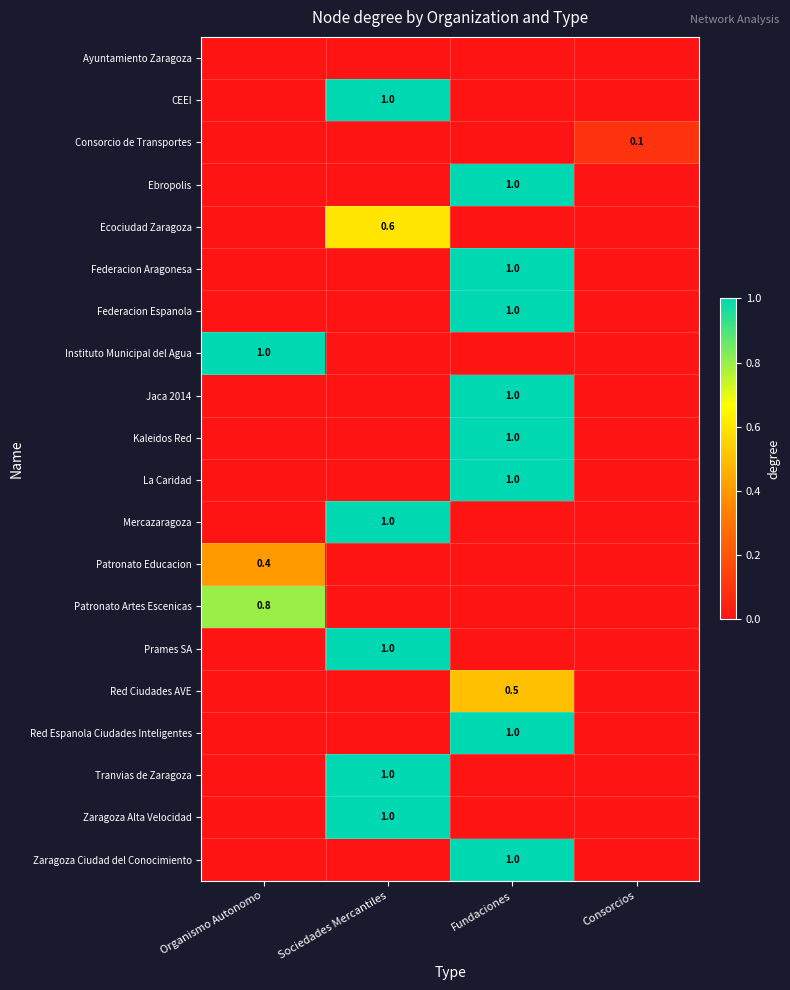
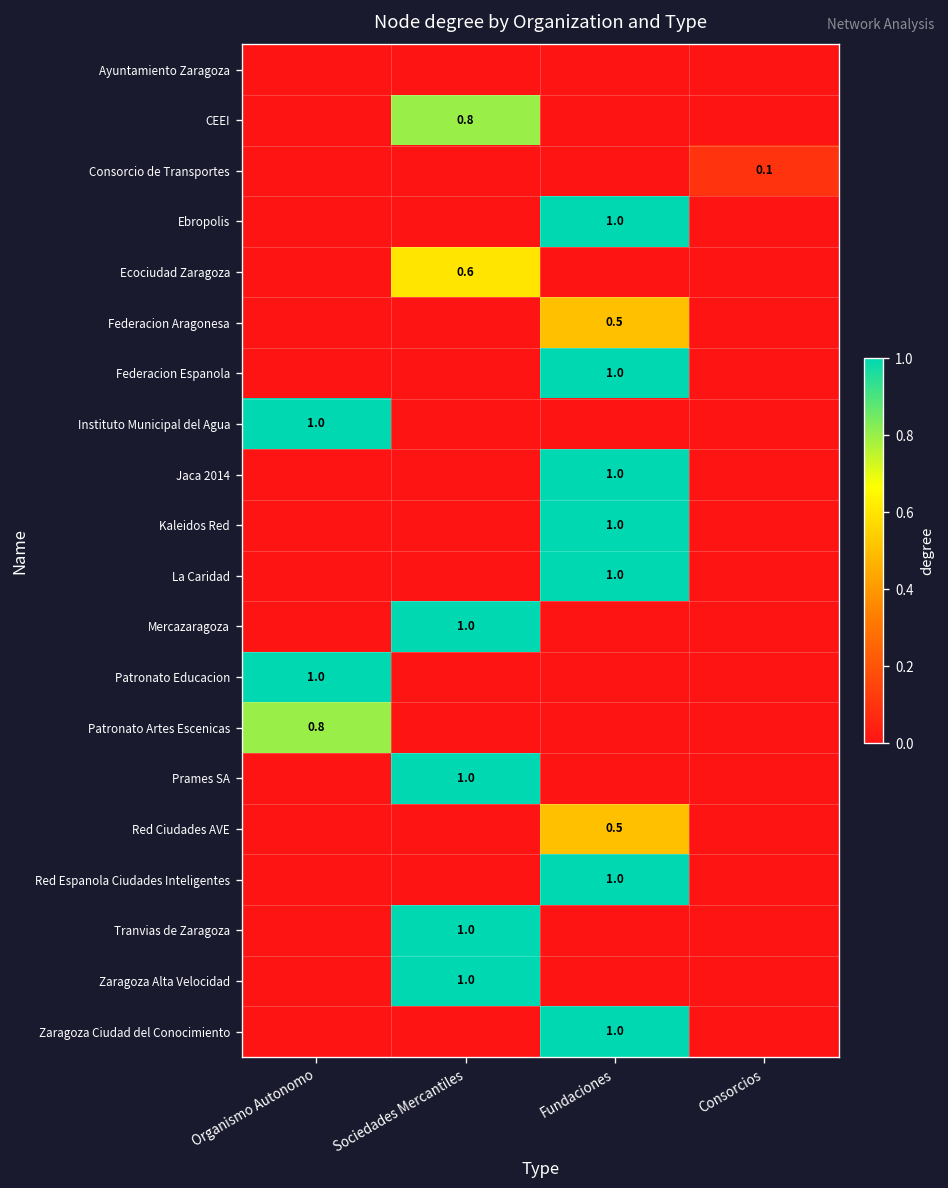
CEEI, Sociedades Mercantiles: 1.0 -> 0.8
Federacion Aragonesa, Fundaciones: 1.0 -> 0.5
Patronato Educacion, Organismo Autonomo: 0.4 -> 1.0
